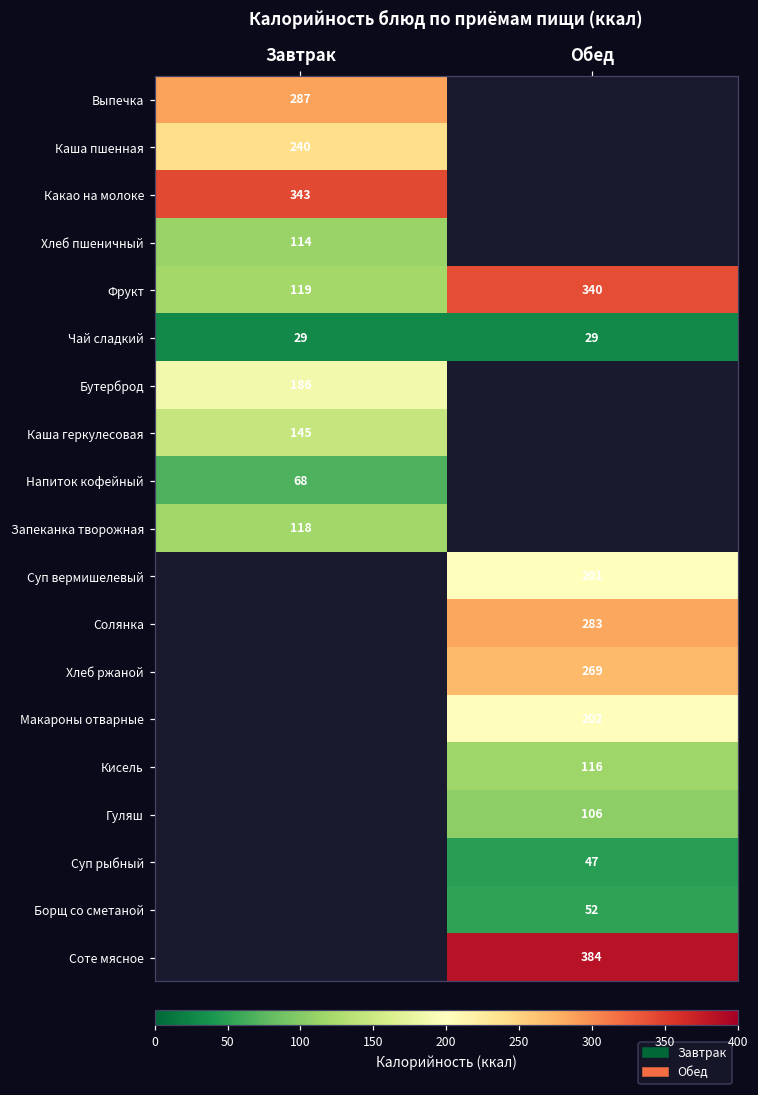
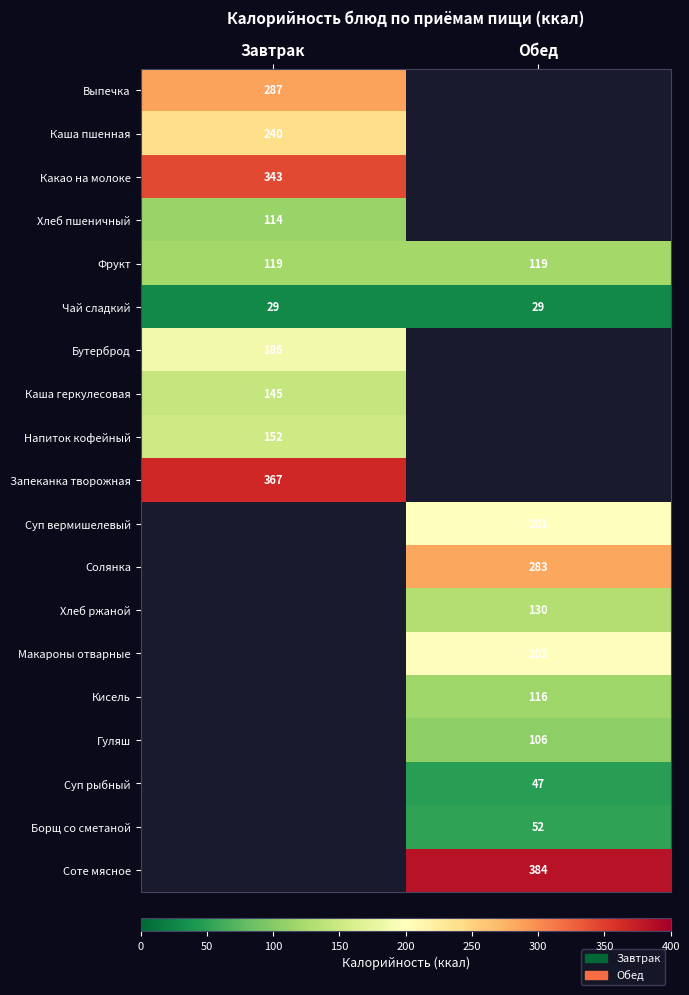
Фрукт, Обед: 340 -> 119
Напиток кофейный, Завтрак: 68 -> 152
Запеканка творожная, Завтрак: 118 -> 367
Хлеб ржаной, Обед: 269 -> 130
